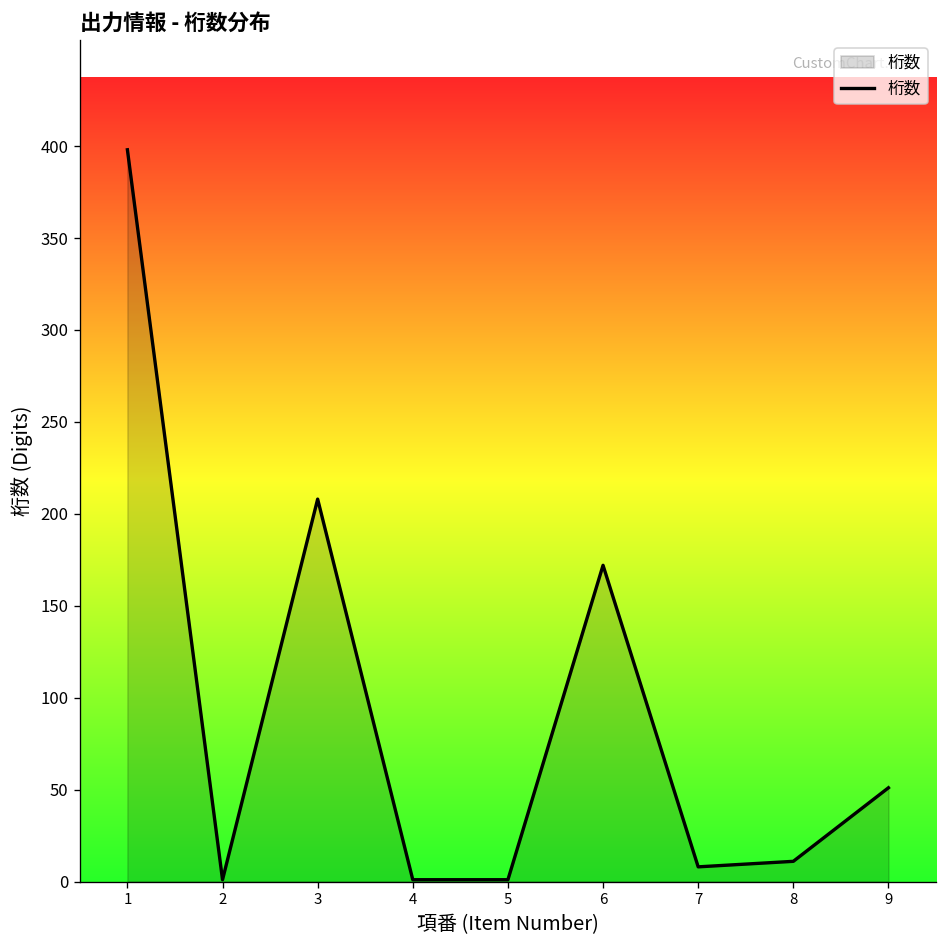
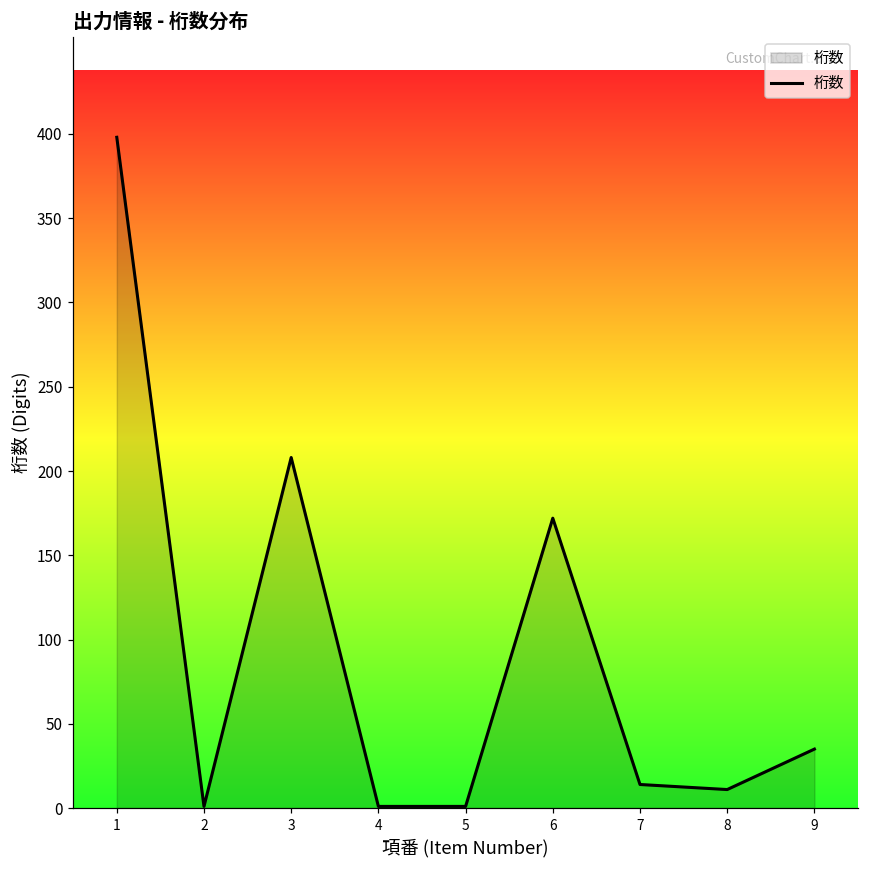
7: 8 -> 14
9: 51 -> 35
